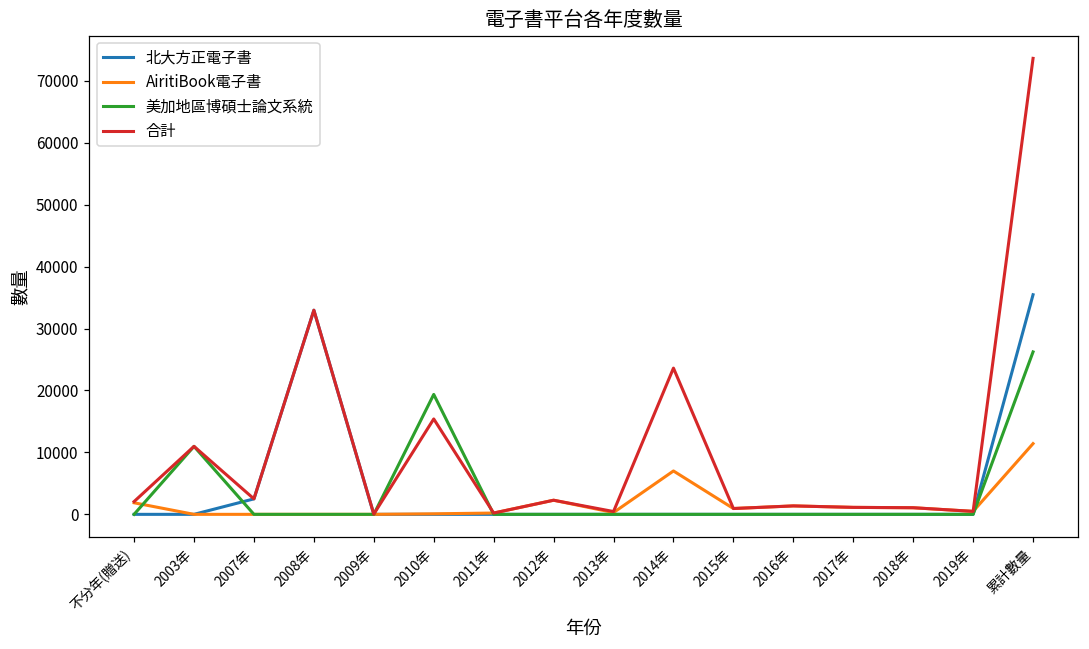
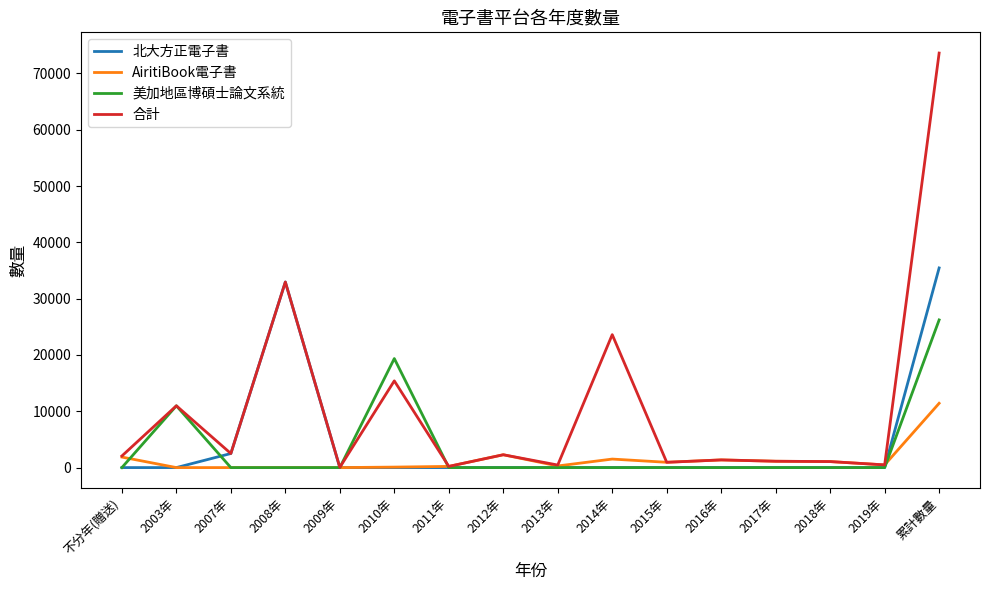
AiritiBook電子書, 2014年: 7000 -> 2000
